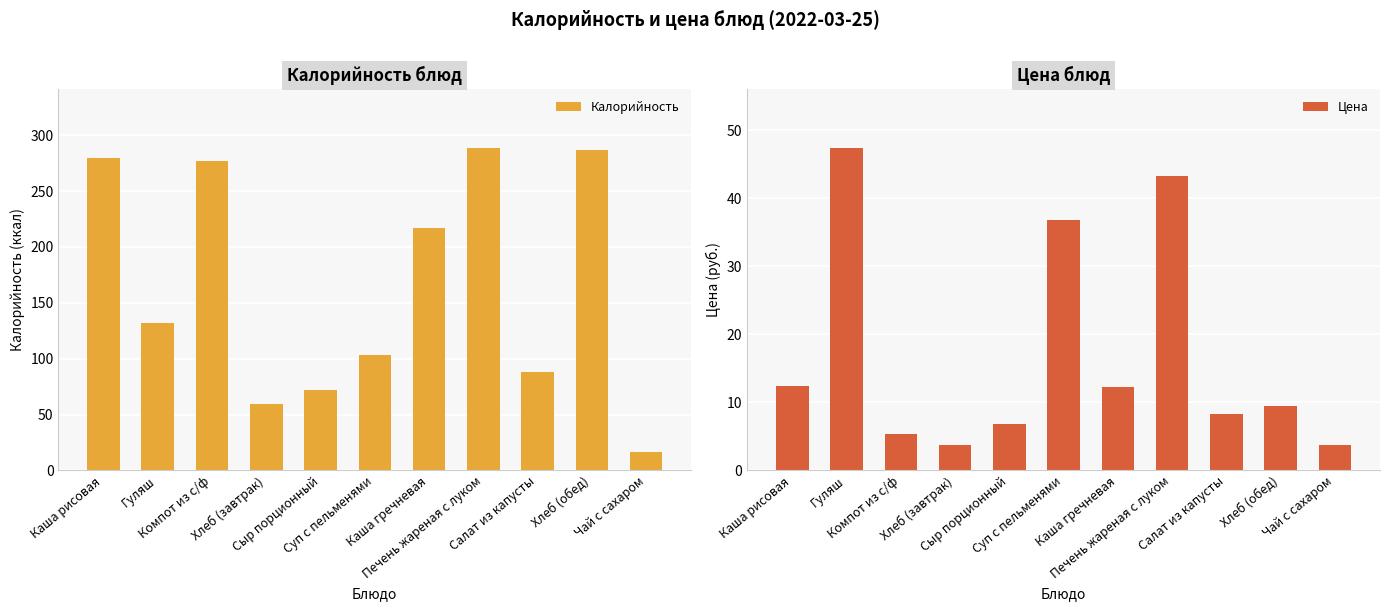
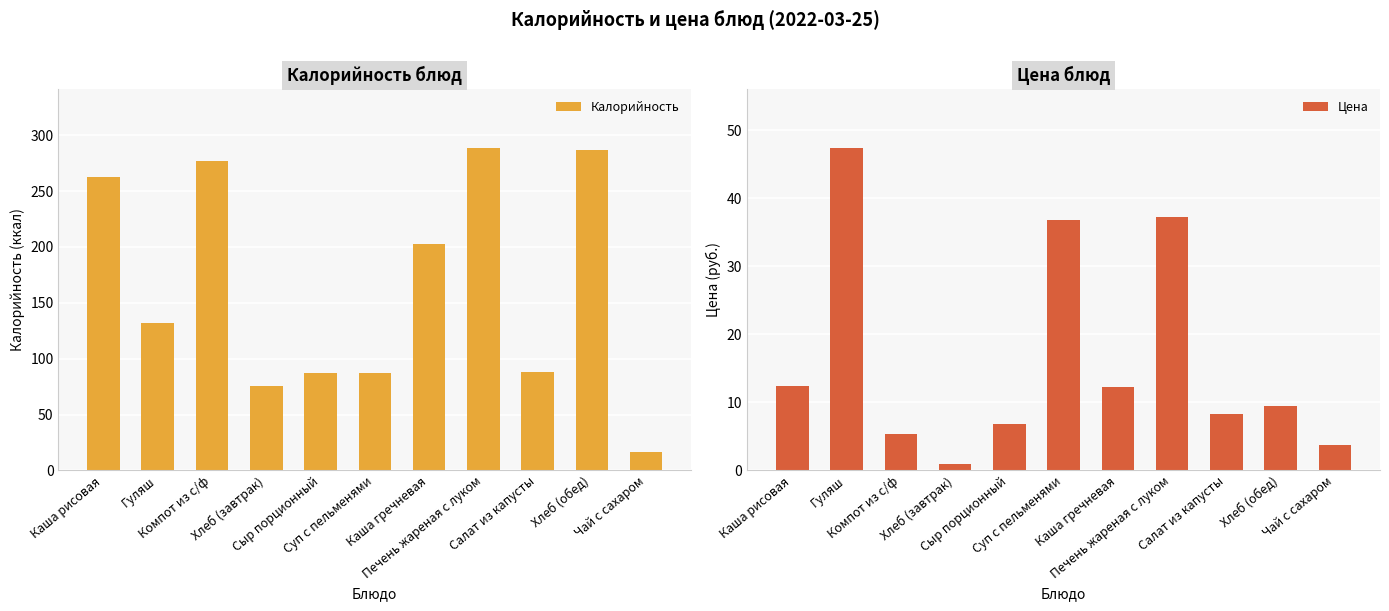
Калорийность блюд, Каша рисовая: 280 -> 263
Калорийность блюд, Хлеб (завтрак): 59 -> 76
Калорийность блюд, Сыр порционный: 72 -> 87
Калорийность блюд, Суп с пельменями: 103 -> 87
Калорийность блюд, Каша гречневая: 217 -> 203
Цена блюд, Хлеб (завтрак): 4 -> 1
Цена блюд, Печень жареная с луком: 43 -> 37
